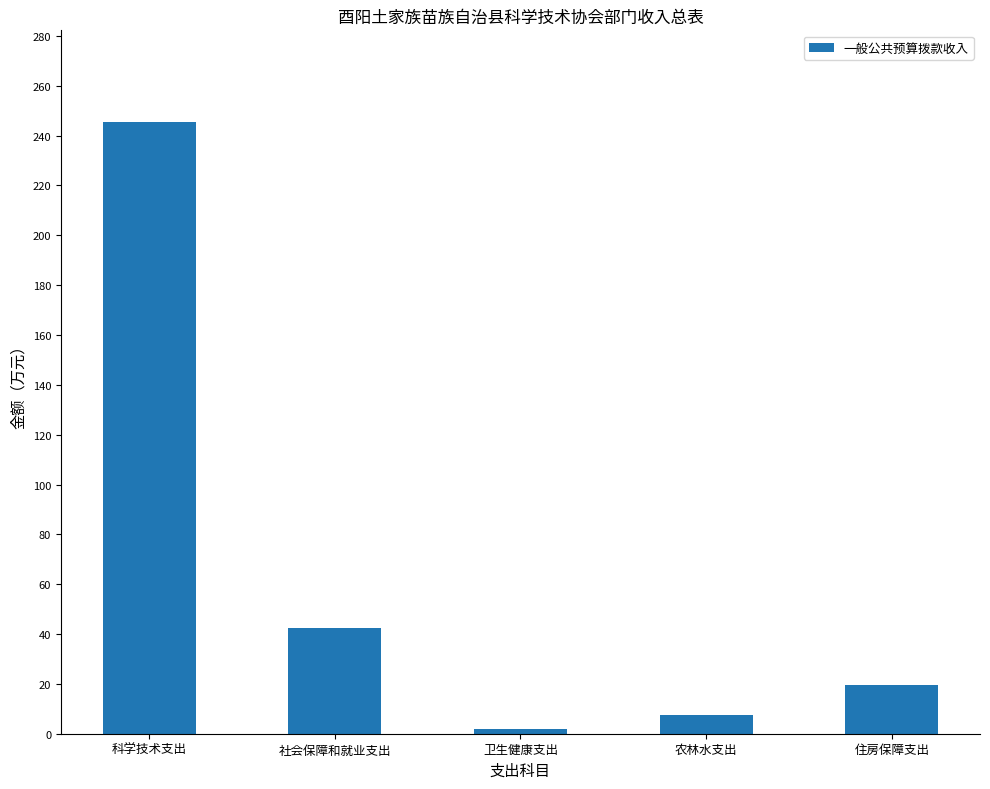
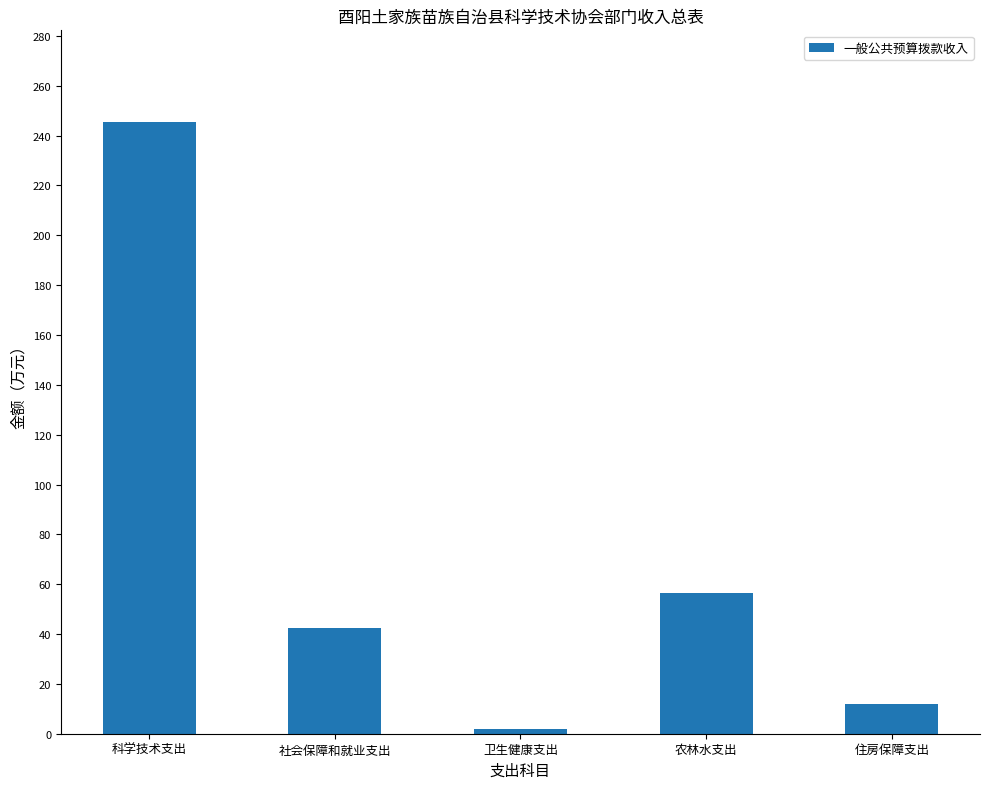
农林水支出: 7 -> 56
住房保障支出: 19 -> 12
